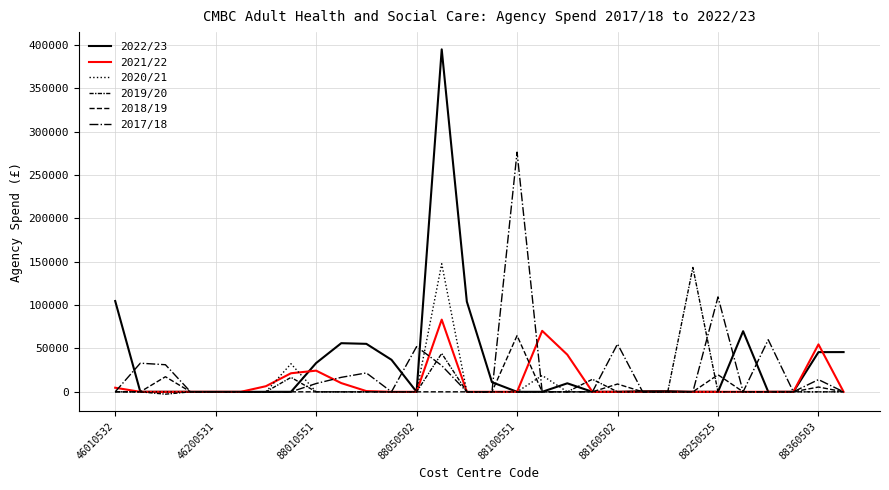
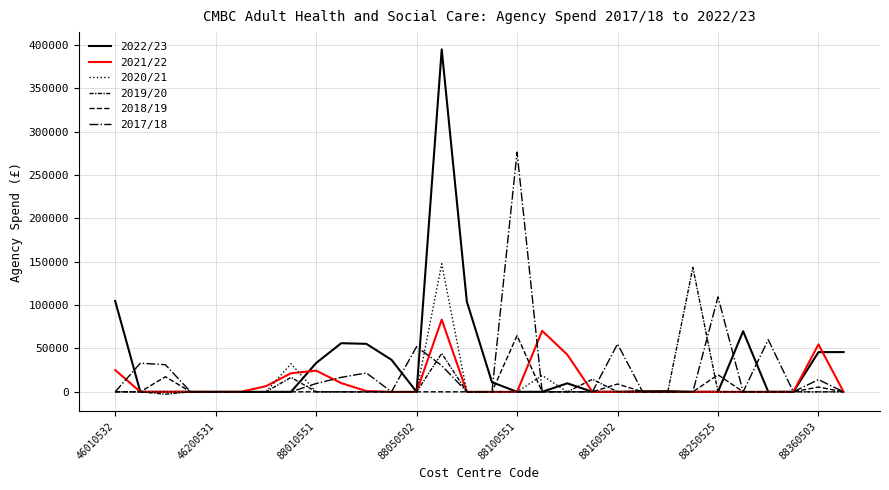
2021/22, 46010532: 0 -> 30000
